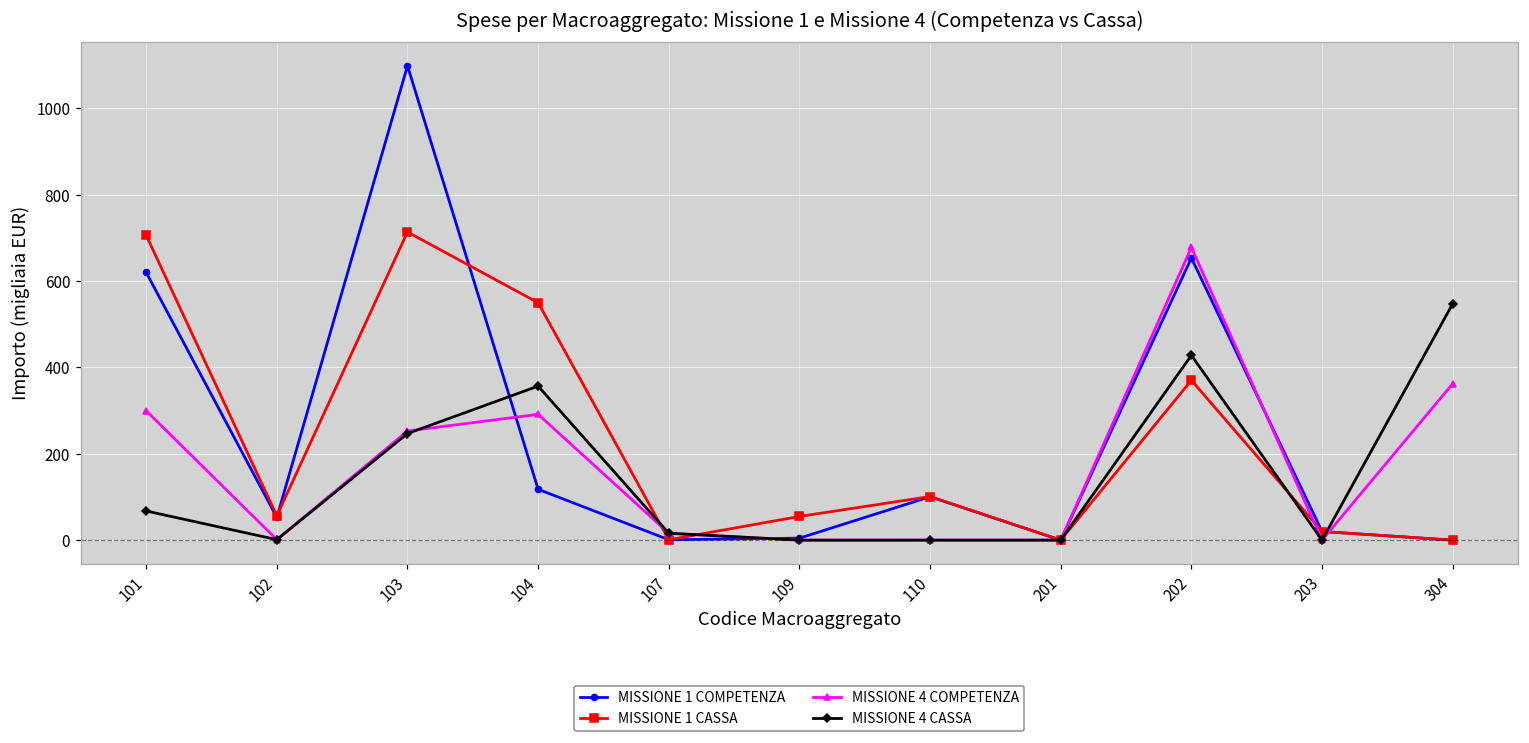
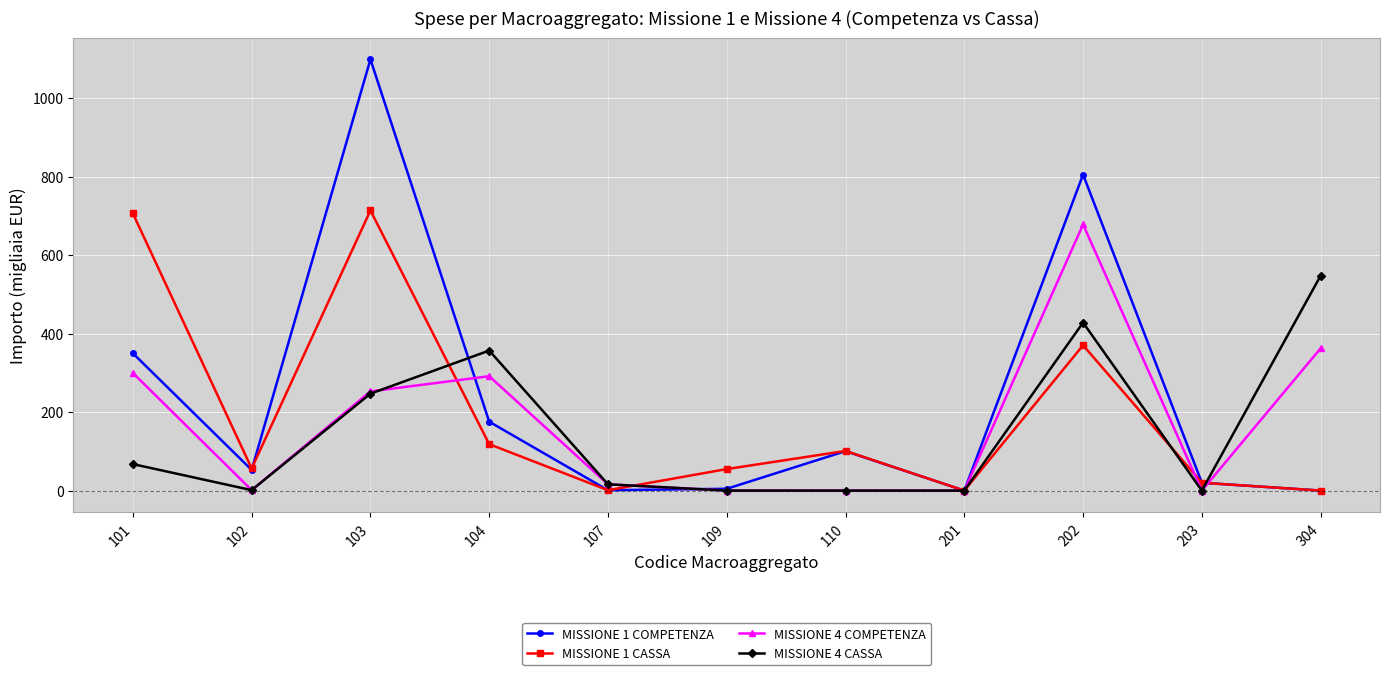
MISSIONE 1 COMPETENZA, 101: 620 -> 350
MISSIONE 1 COMPETENZA, 104: 120 -> 180
MISSIONE 1 CASSA, 104: 550 -> 120
MISSIONE 1 COMPETENZA, 202: 650 -> 810
